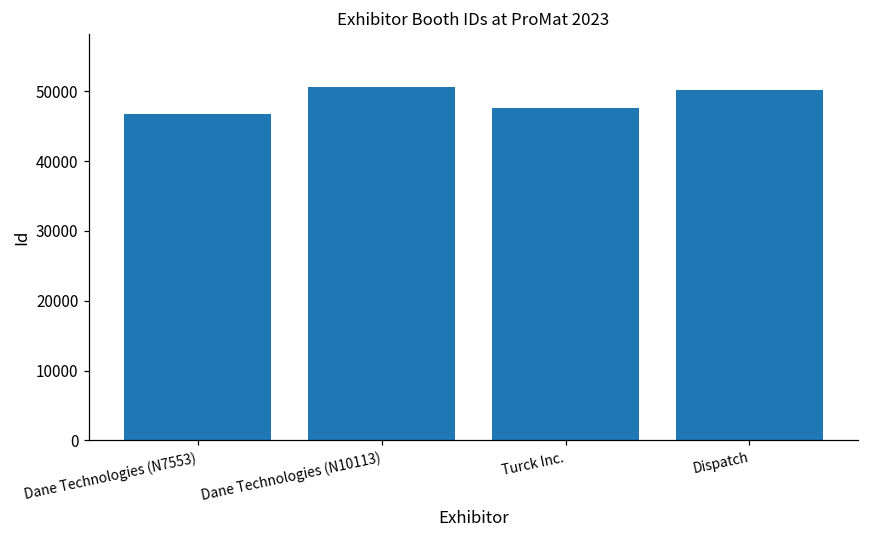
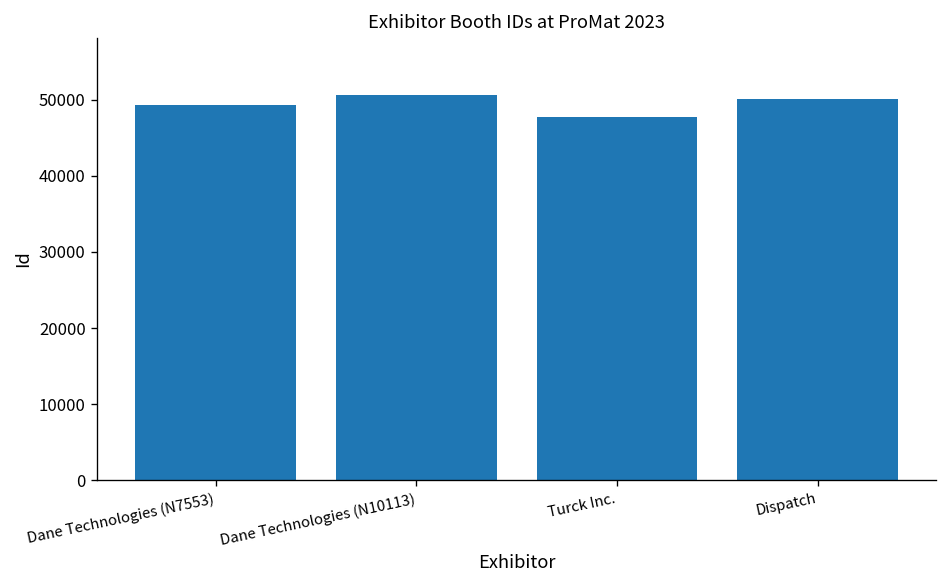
Dane Technologies (N7553): 47000 -> 49000
